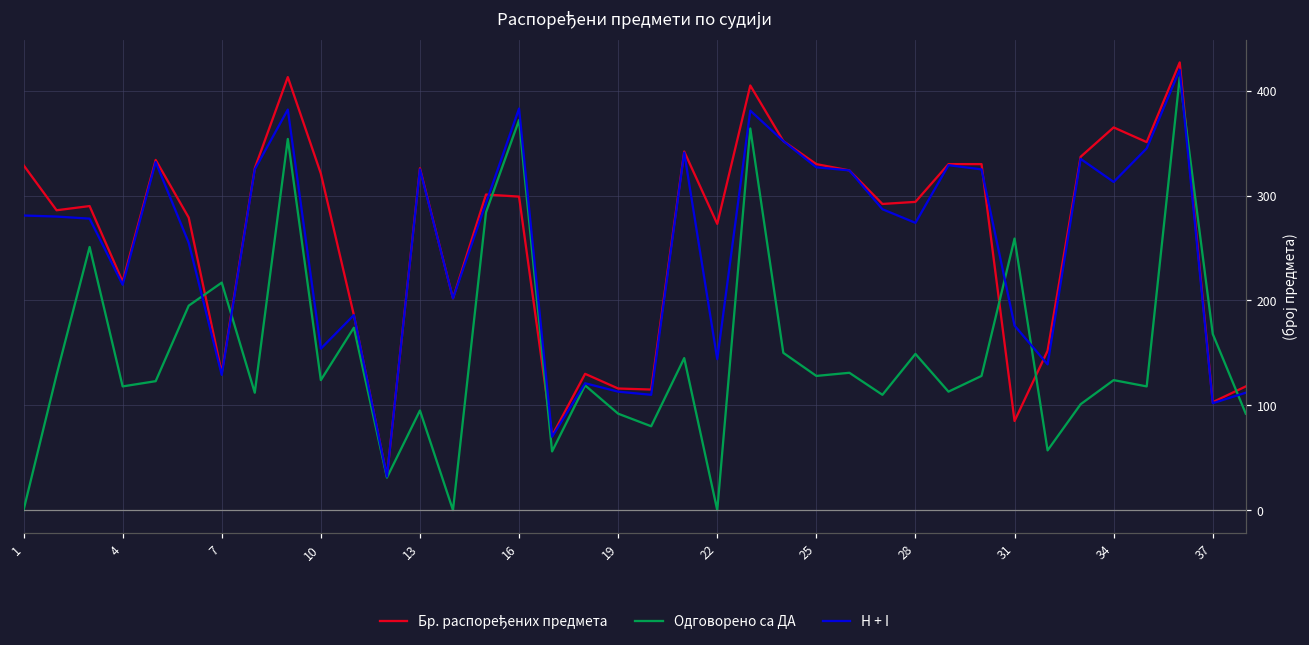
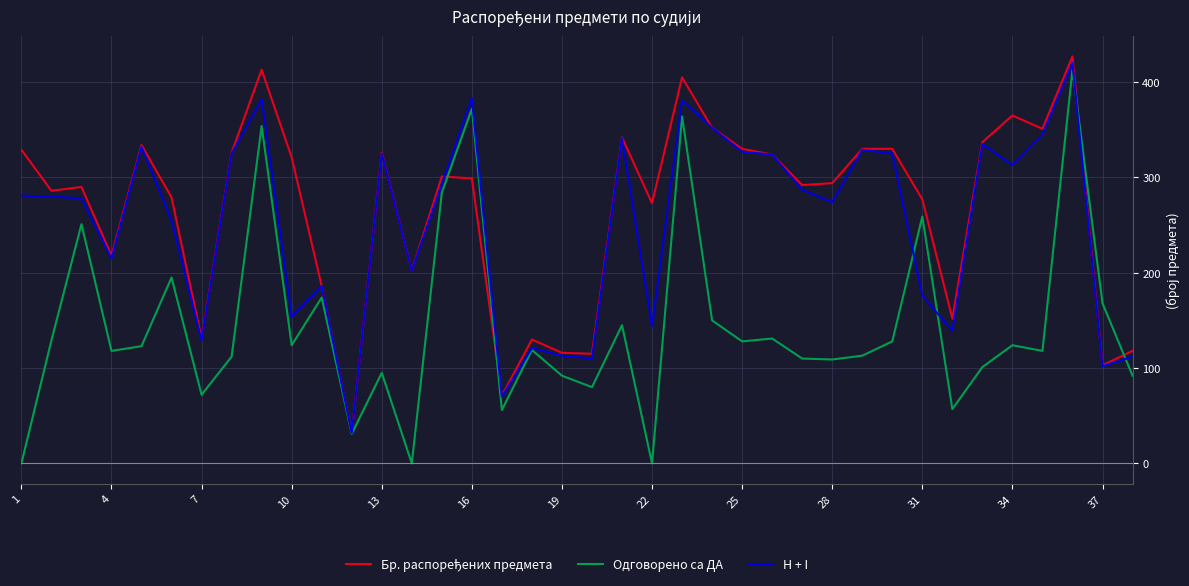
Одговорено са ДА, 7: 220 -> 70
Одговорено са ДА, 28: 150 -> 110
Бр. распоређених предмета, 31: 90 -> 280
